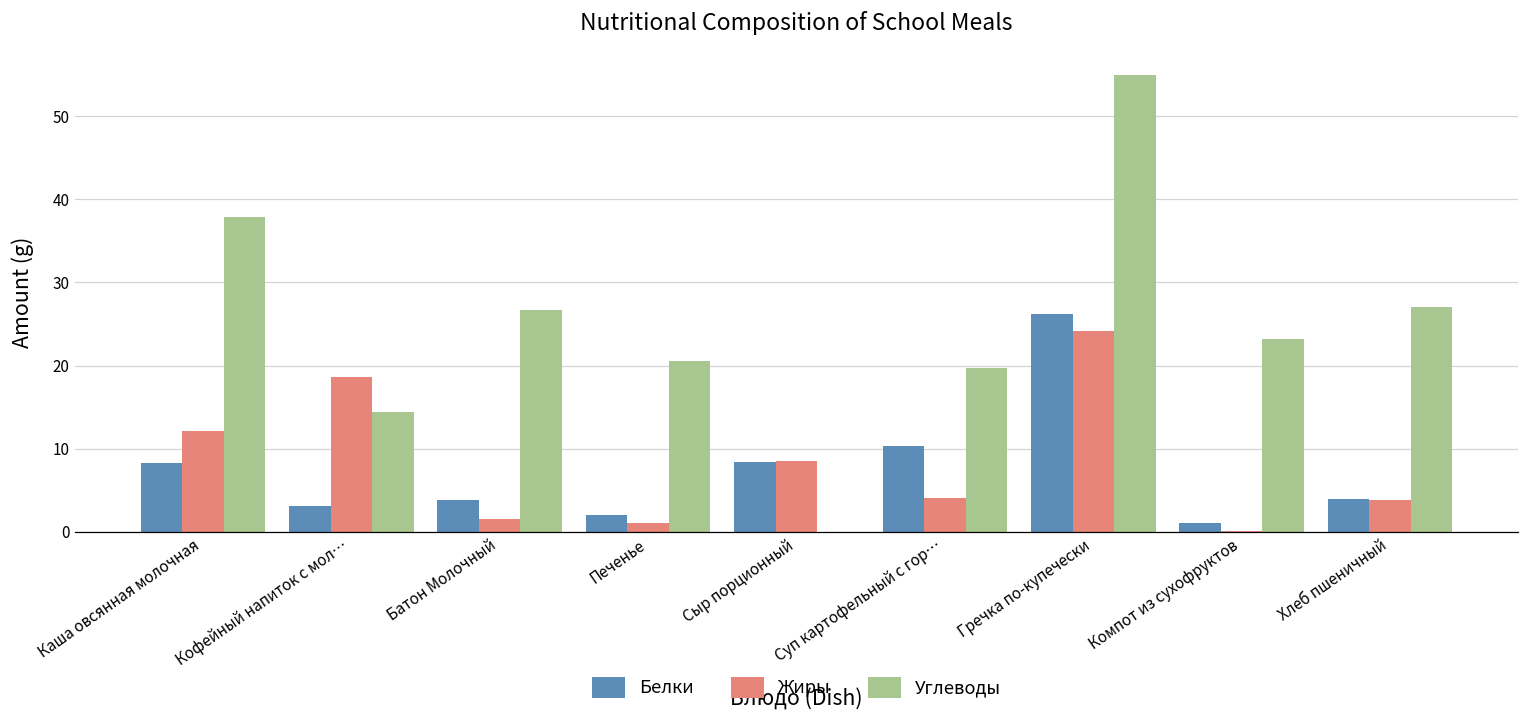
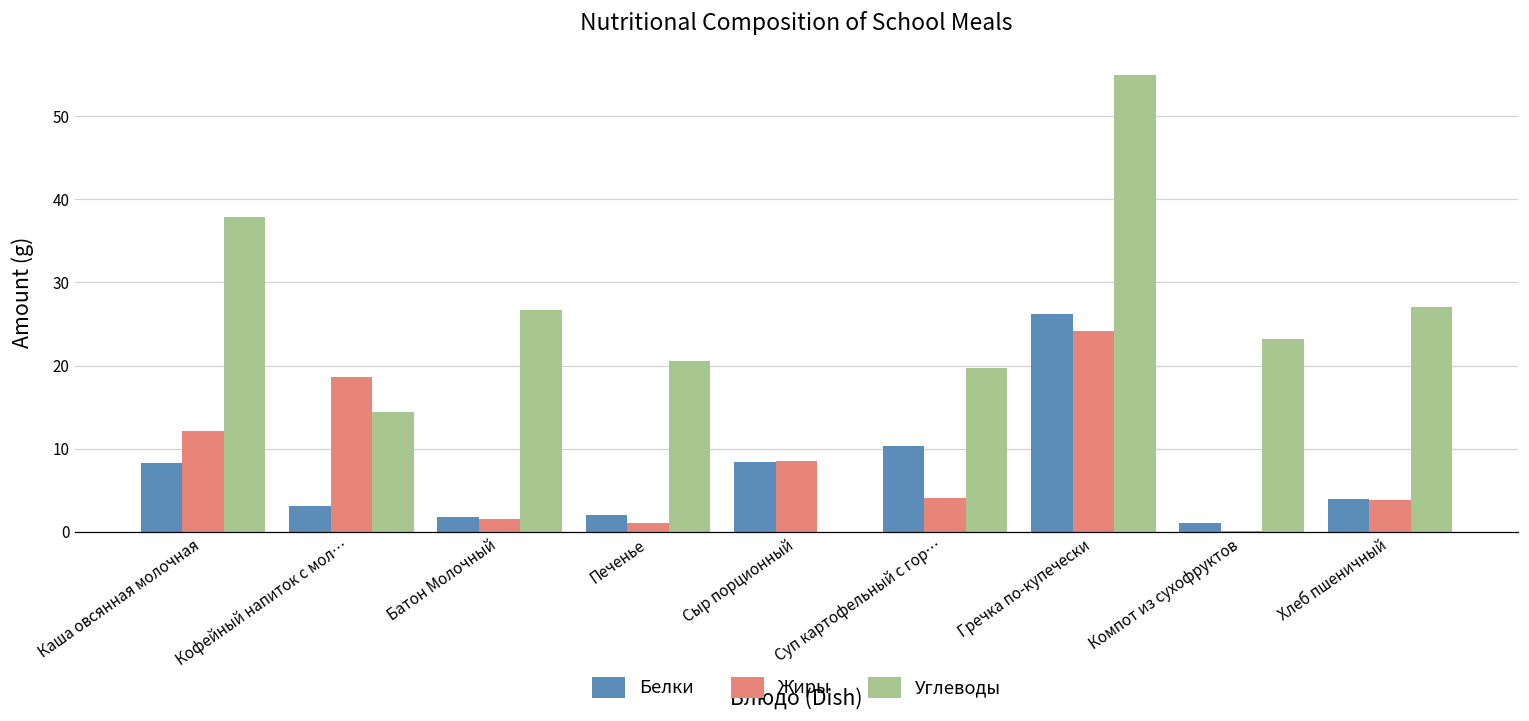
Белки, Батон Молочный: 4 -> 2
